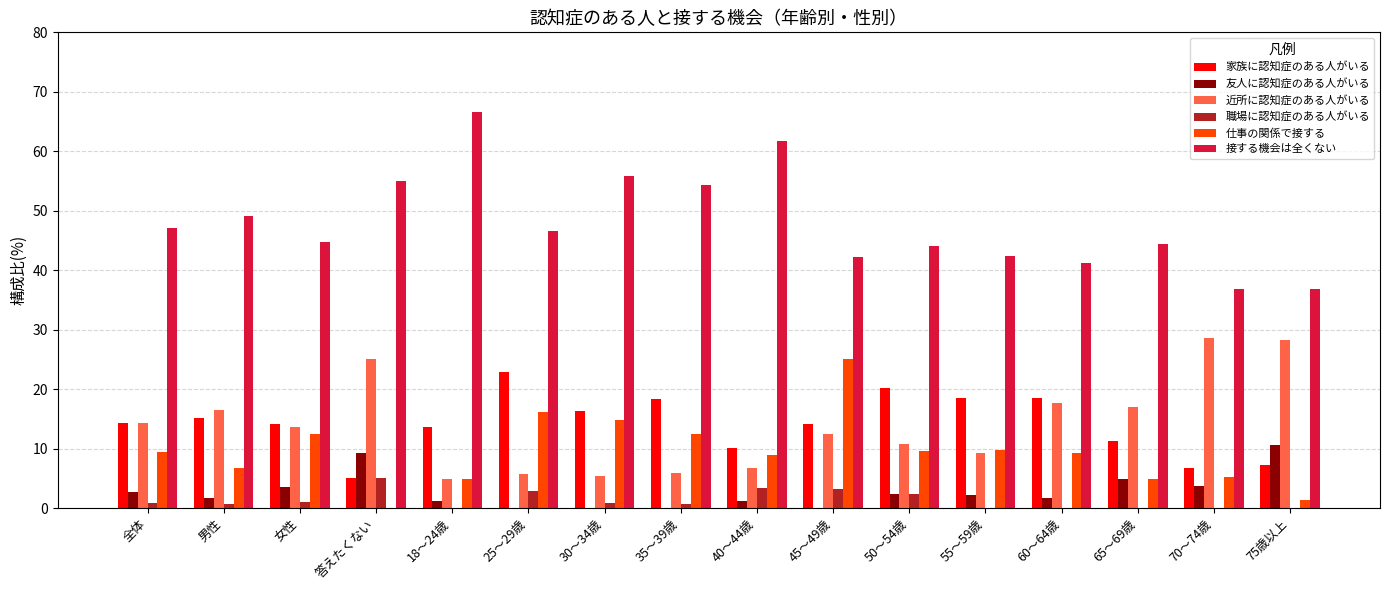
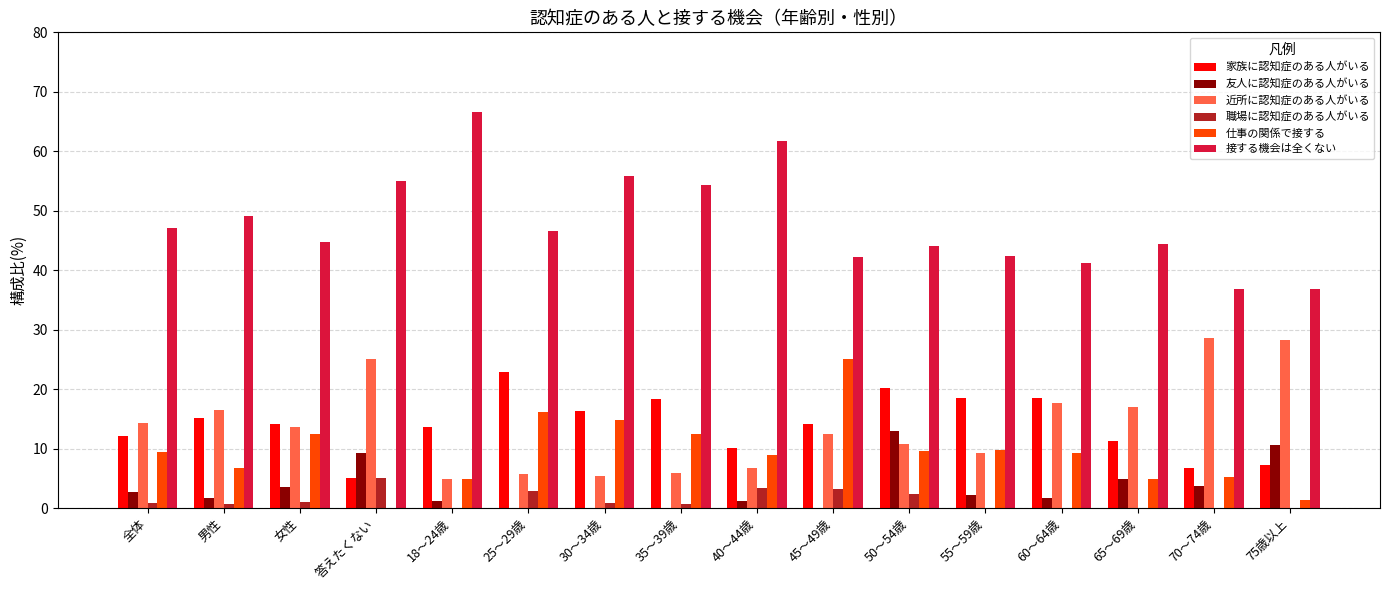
家族に認知症のある人がいる, 全体: 14 -> 12
友人に認知症のある人がいる, 50～54歳: 2 -> 13
